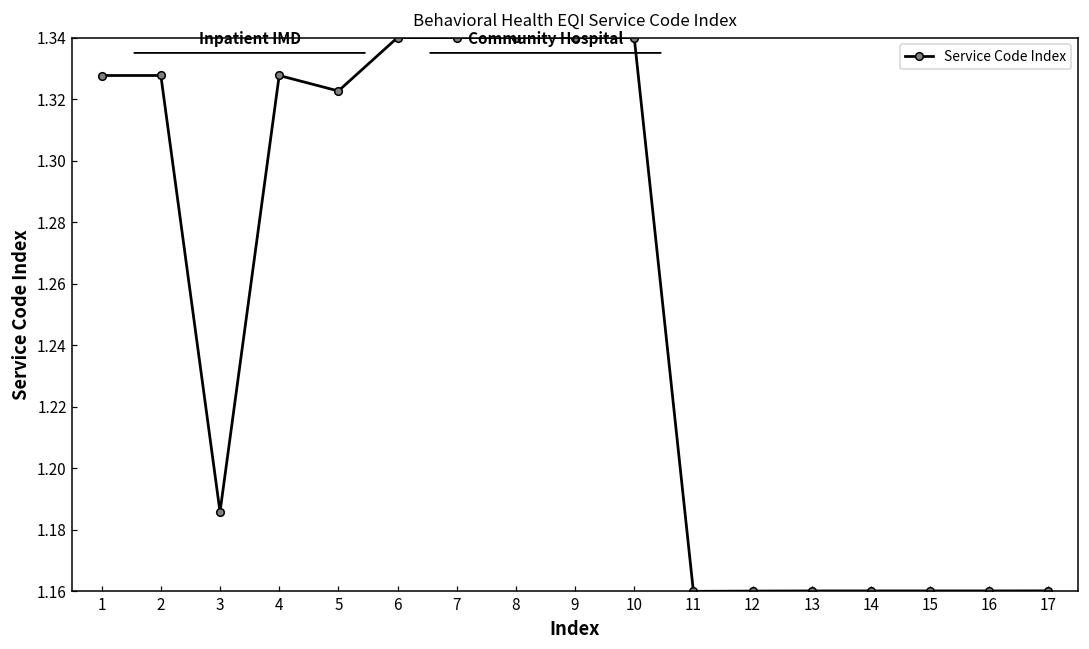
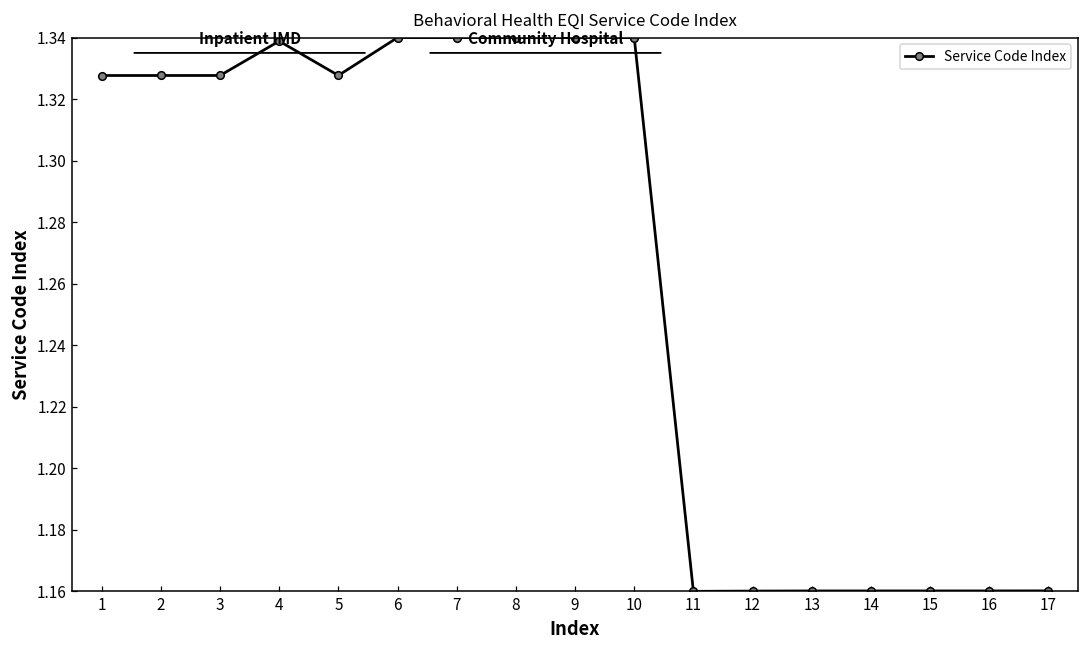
3: 1.186 -> 1.328
4: 1.328 -> 1.339
5: 1.323 -> 1.328
